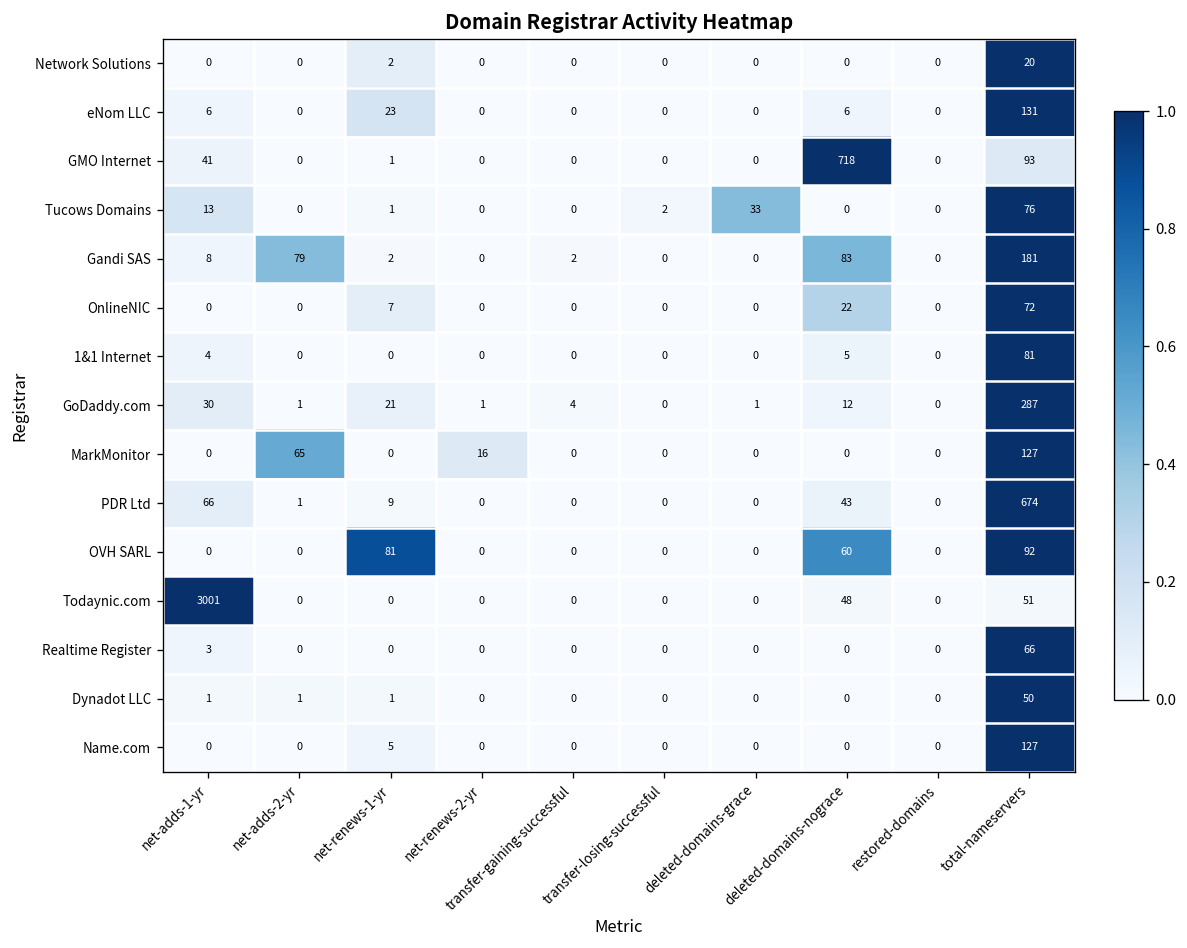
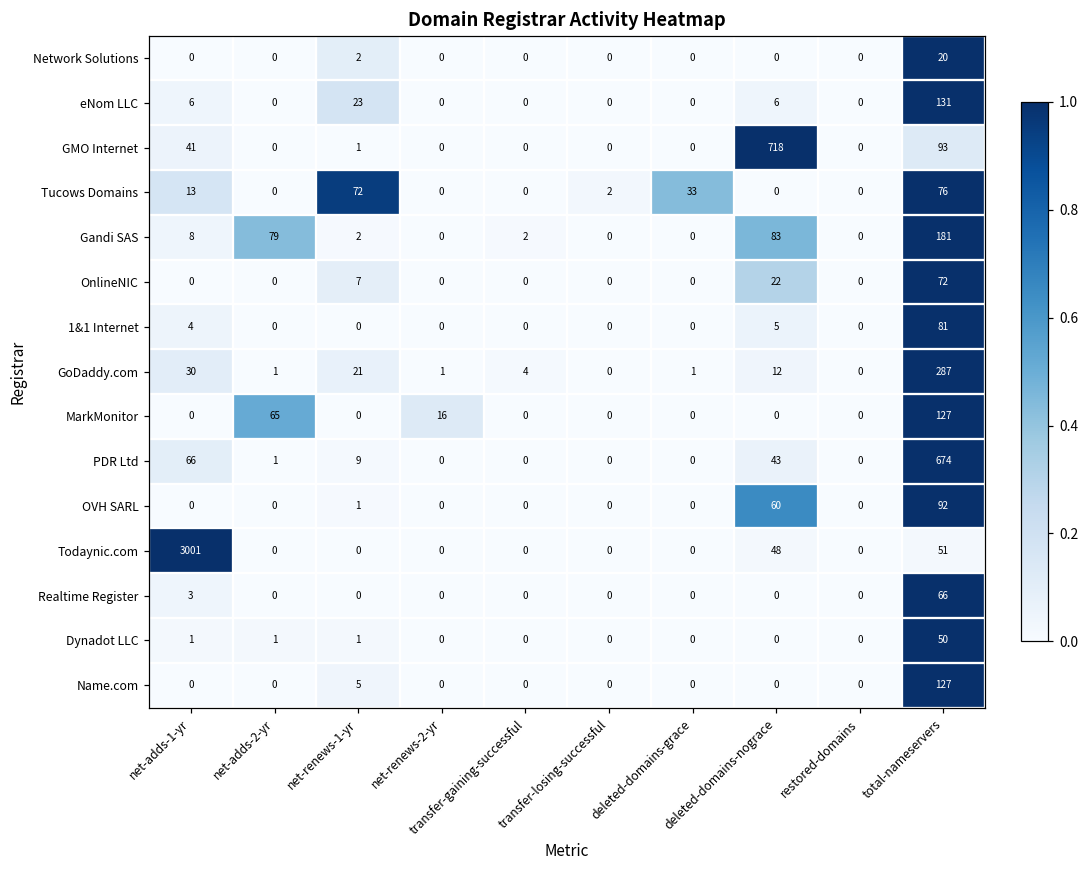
Tucows Domains, net-renews-1-yr: 1 -> 72
OVH SARL, net-renews-1-yr: 81 -> 1
